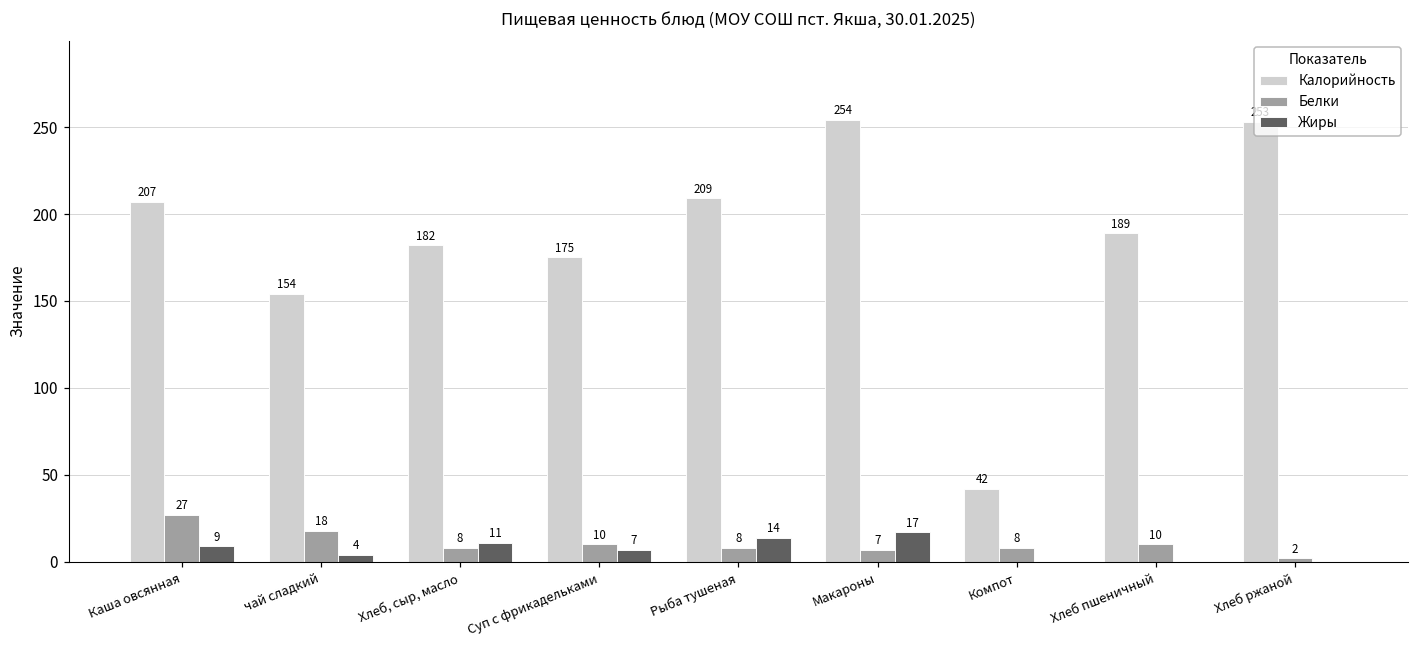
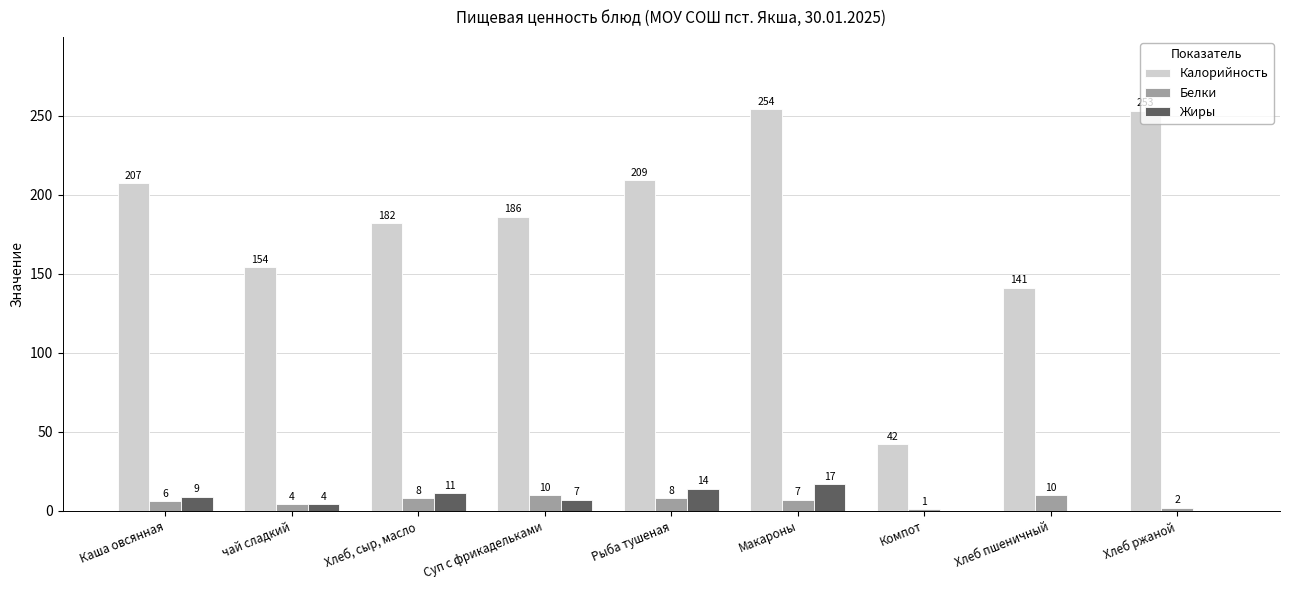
Белки, Каша овсянная: 27 -> 6
Белки, чай сладкий: 18 -> 4
Калорийность, Суп с фрикадельками: 175 -> 186
Белки, Компот: 8 -> 1
Калорийность, Хлеб пшеничный: 189 -> 141
